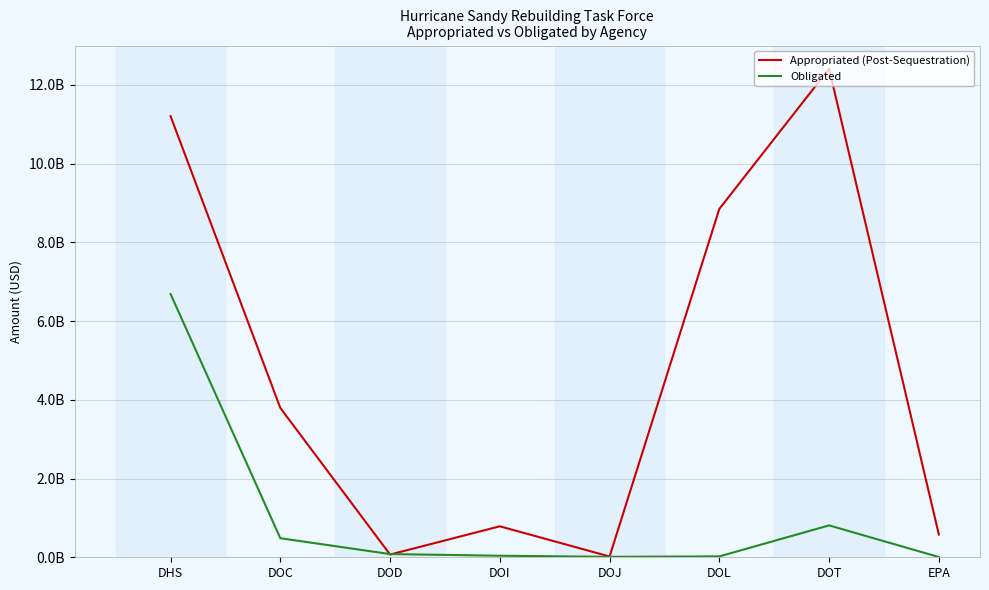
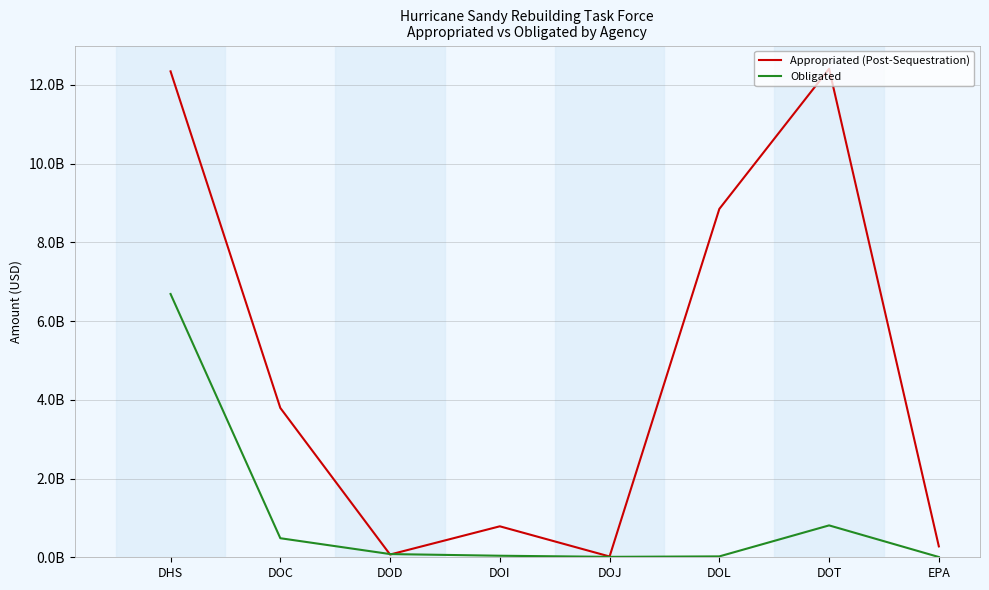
Appropriated (Post-Sequestration), DHS: 11200000000 -> 12300000000
Appropriated (Post-Sequestration), EPA: 600000000 -> 300000000
